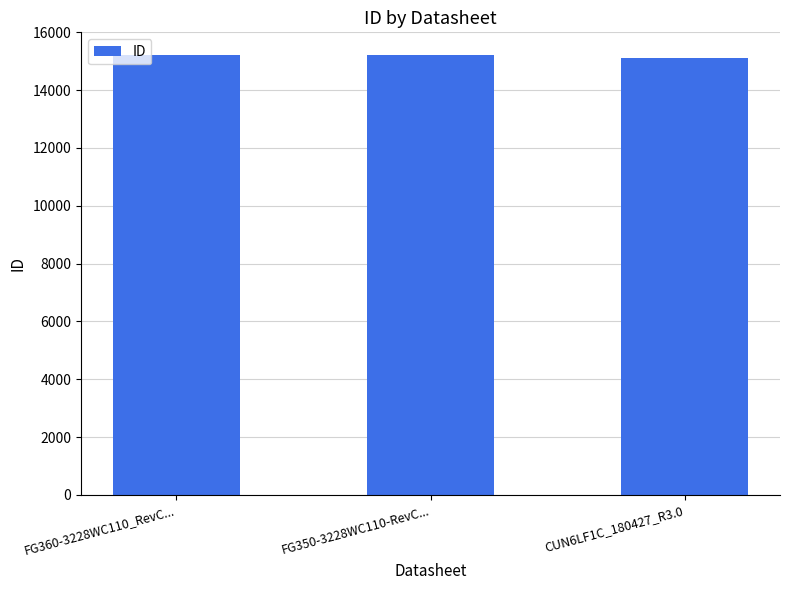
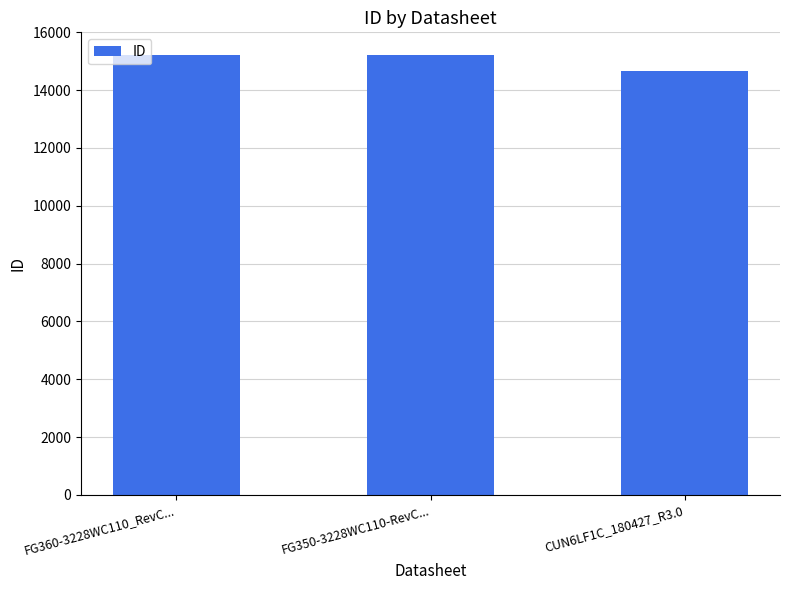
CUN6LF1C_180427_R3.0: 15100 -> 14700
